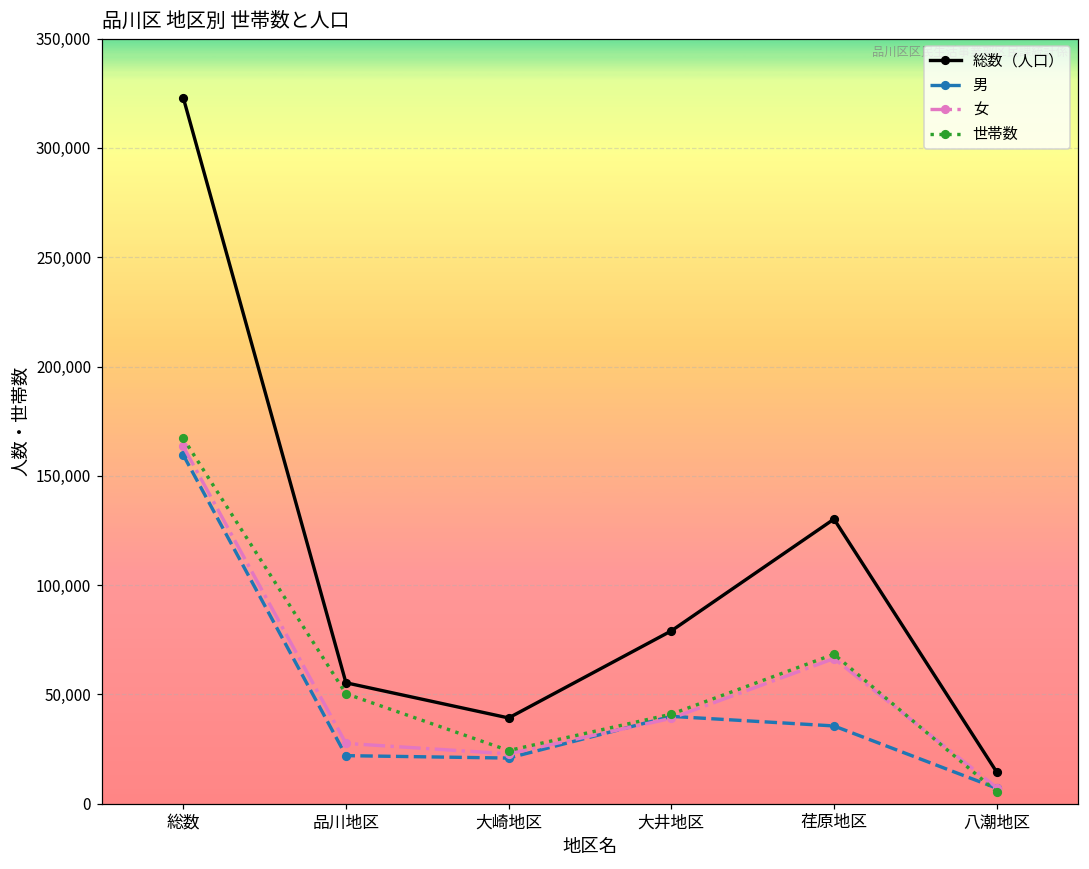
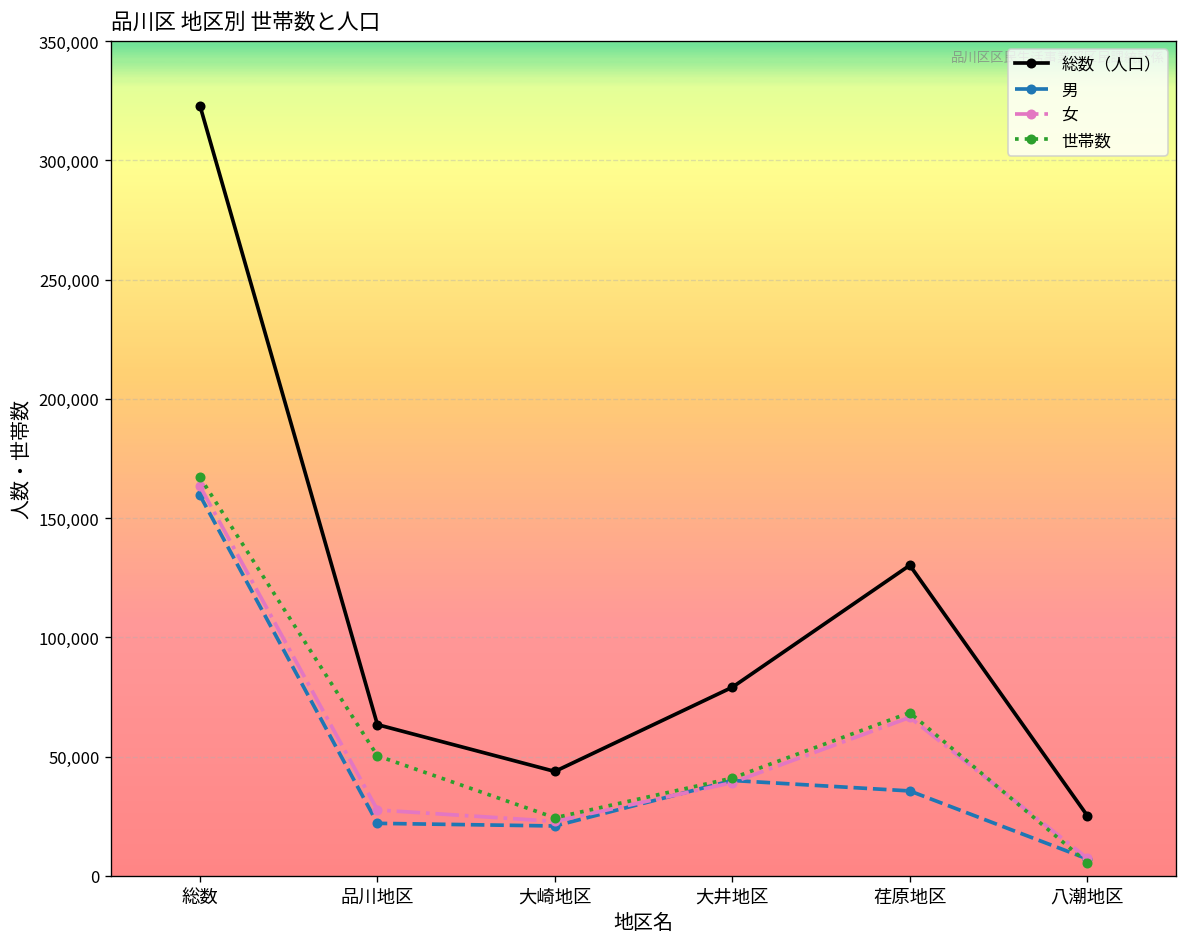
総数（人口）, 品川地区: 55,000 -> 63,000
総数（人口）, 大崎地区: 39,000 -> 44,000
総数（人口）, 八潮地区: 15,000 -> 25,000
